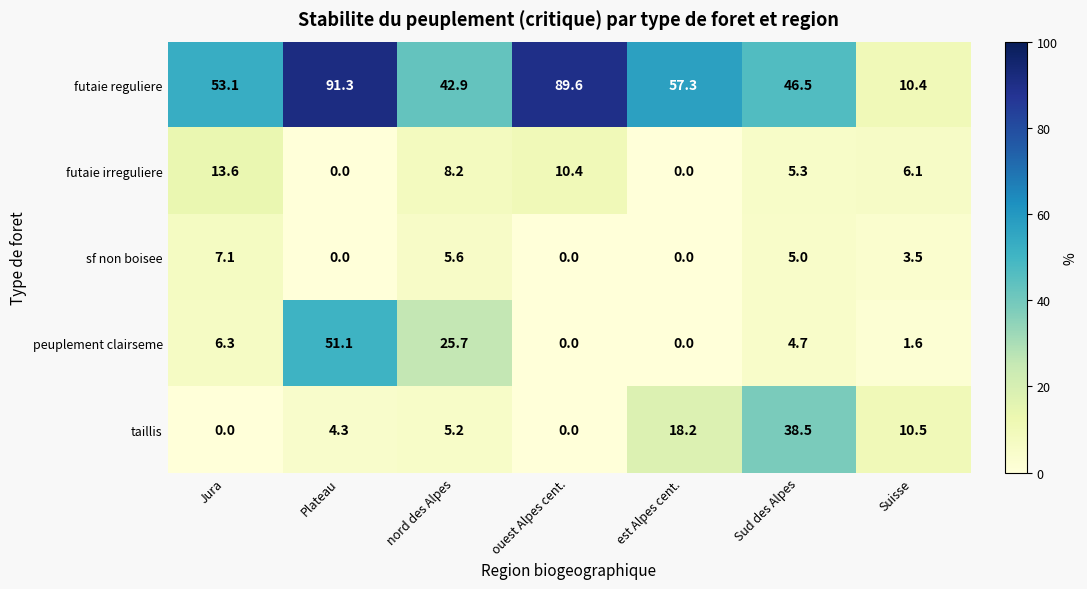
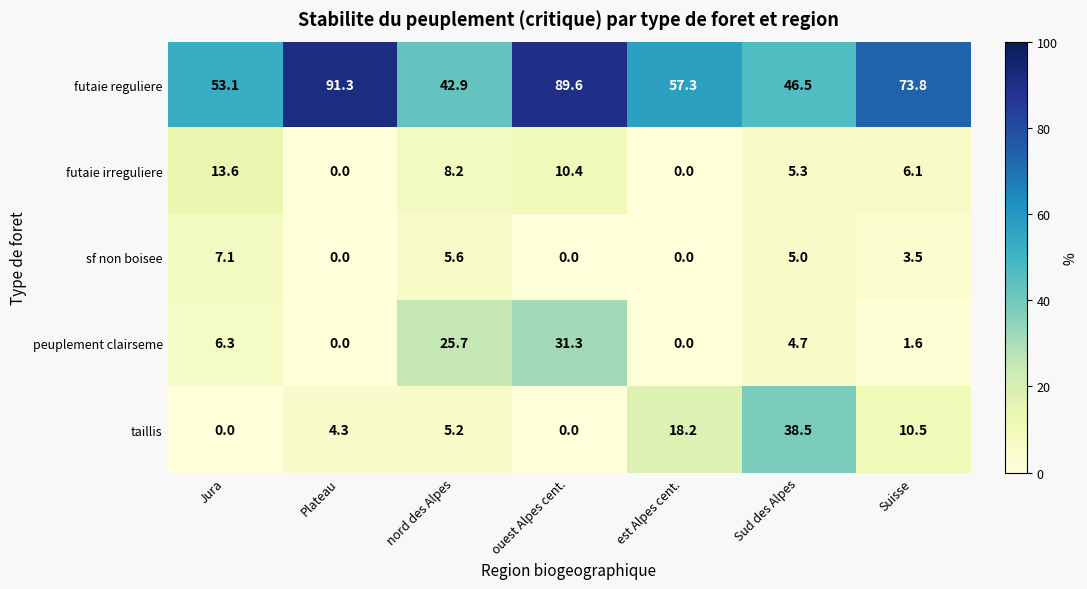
futaie reguliere, Suisse: 10.4 -> 73.8
peuplement clairseme, Plateau: 51.1 -> 0.0
peuplement clairseme, ouest Alpes cent.: 0.0 -> 31.3
